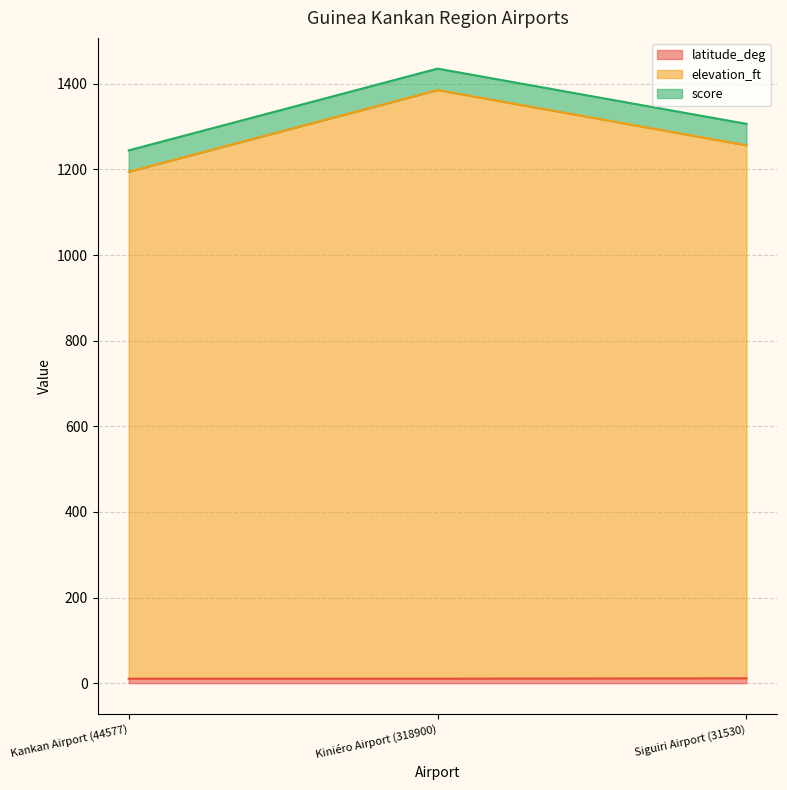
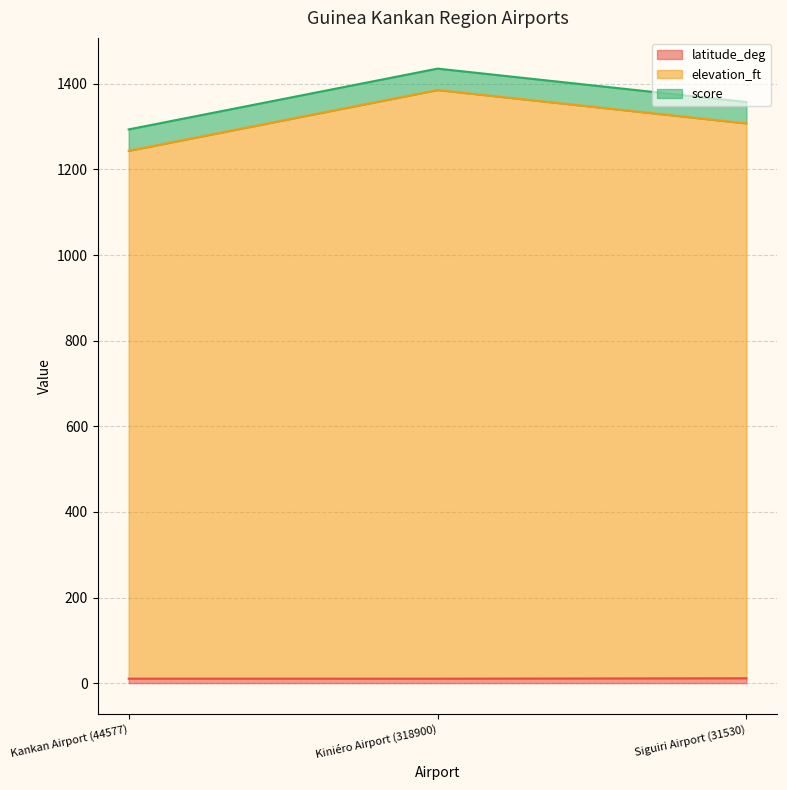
elevation_ft, Kankan Airport (44577): 1180 -> 1230
elevation_ft, Siguiri Airport (31530): 1250 -> 1300
